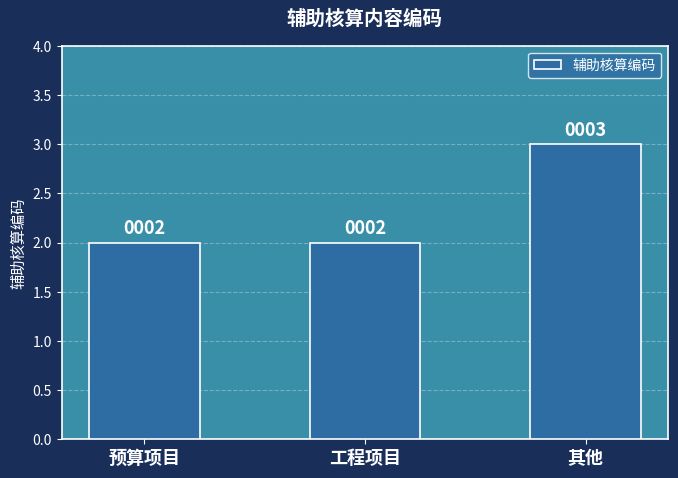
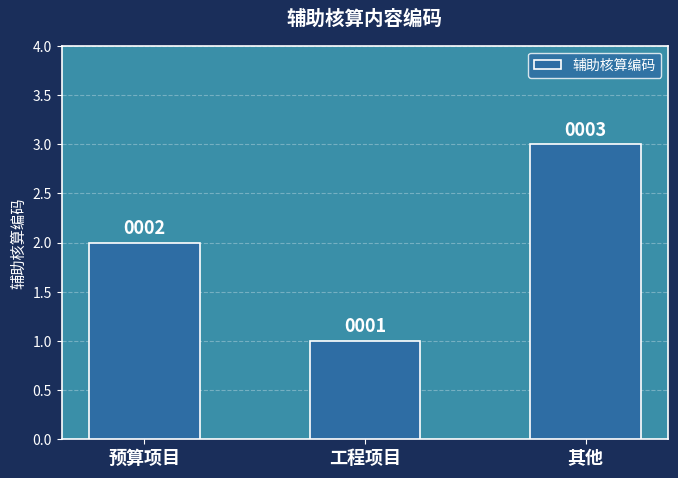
工程项目: 0002 -> 0001
